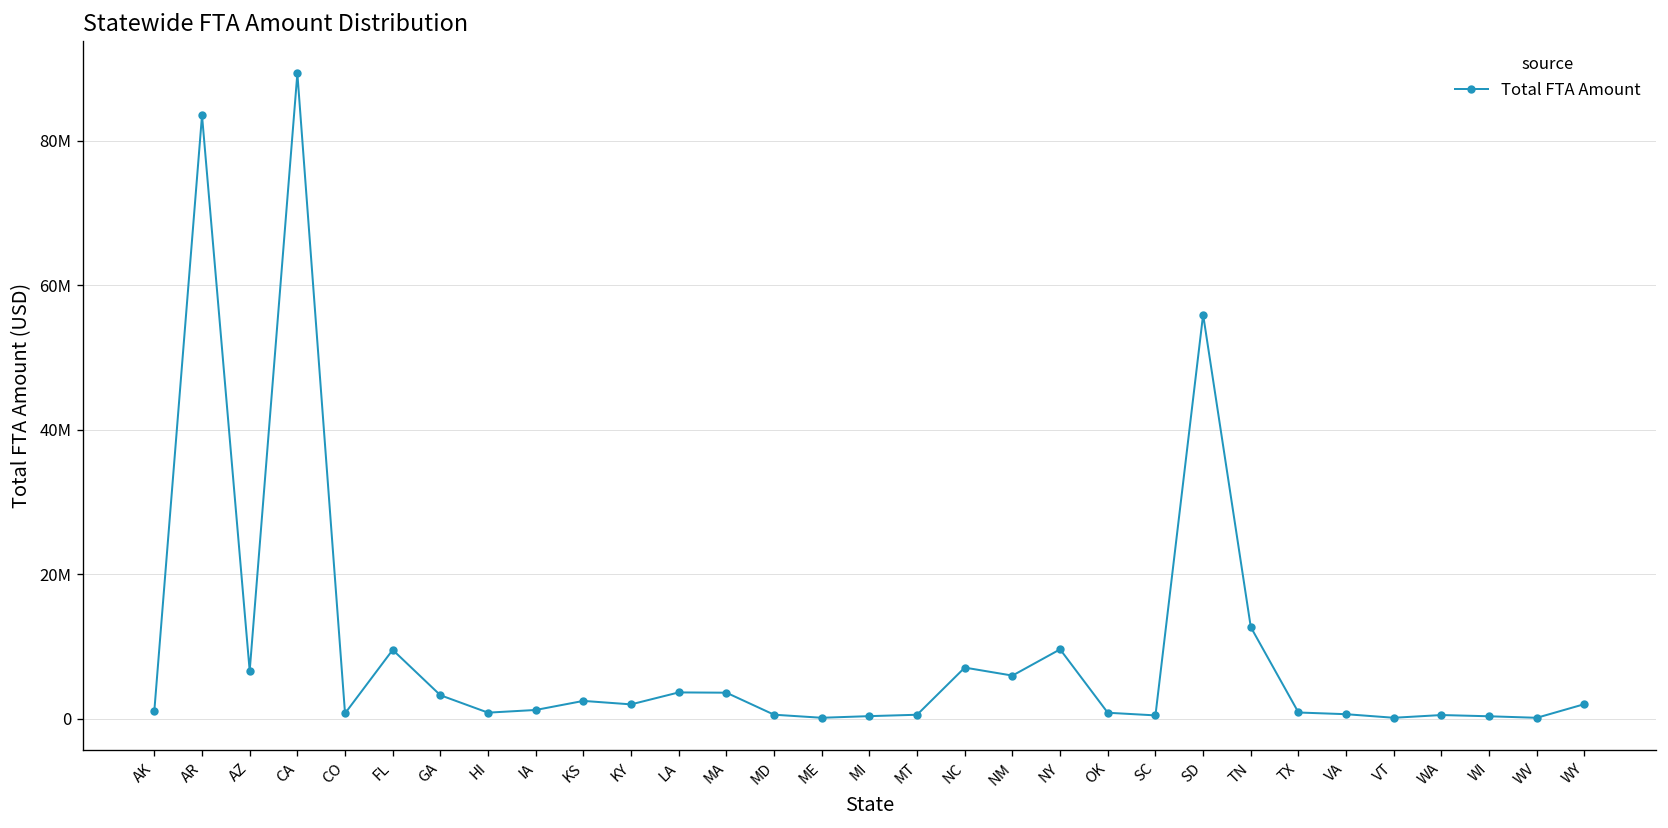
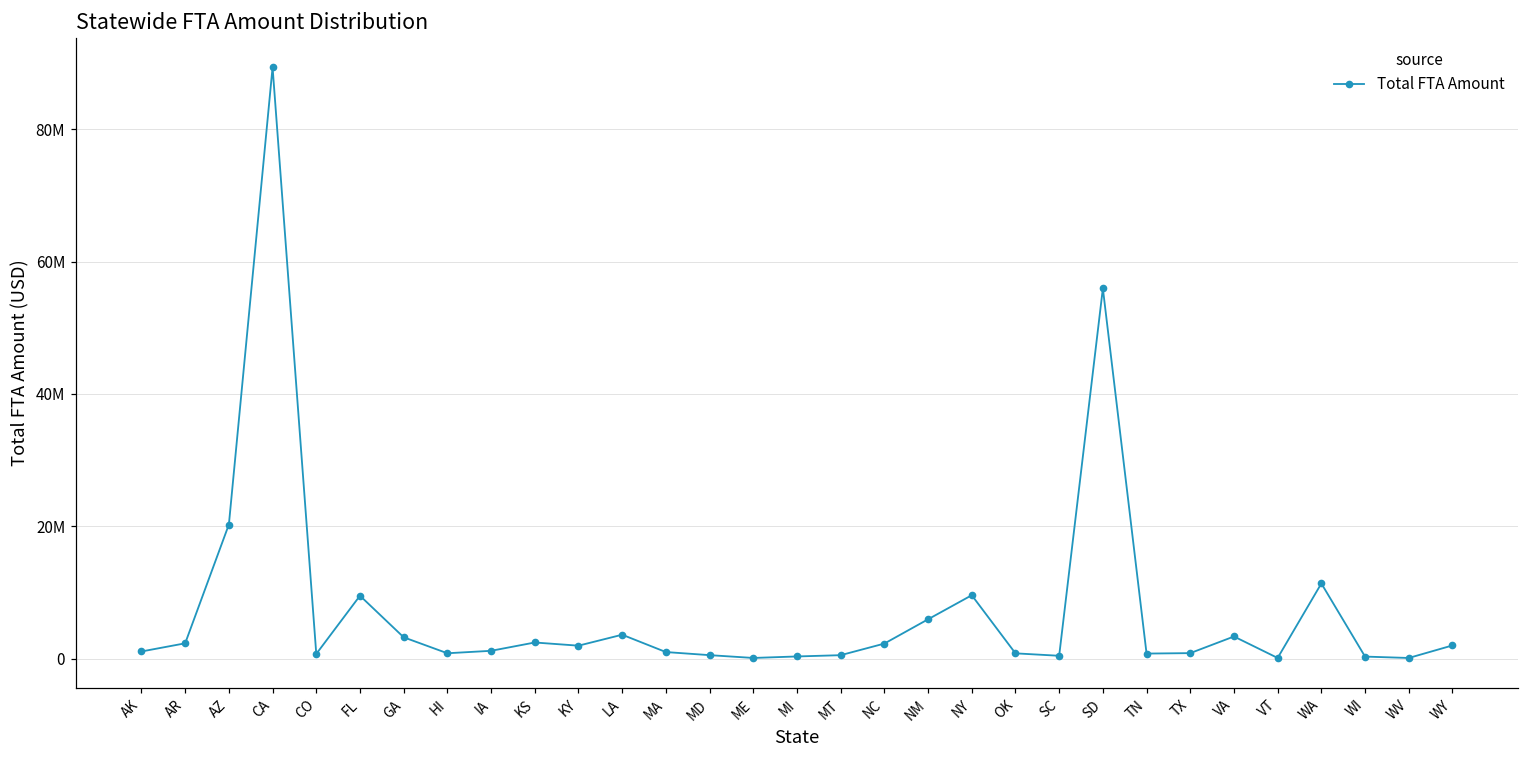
AR: 84000000 -> 2000000
AZ: 7000000 -> 20000000
MA: 4000000 -> 1000000
NC: 7000000 -> 2000000
TN: 13000000 -> 1000000
VA: 1000000 -> 3000000
WA: 0 -> 11000000
